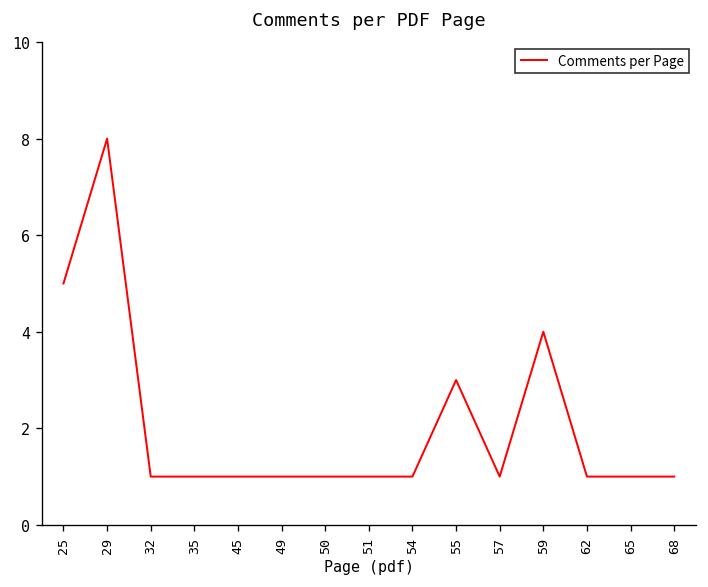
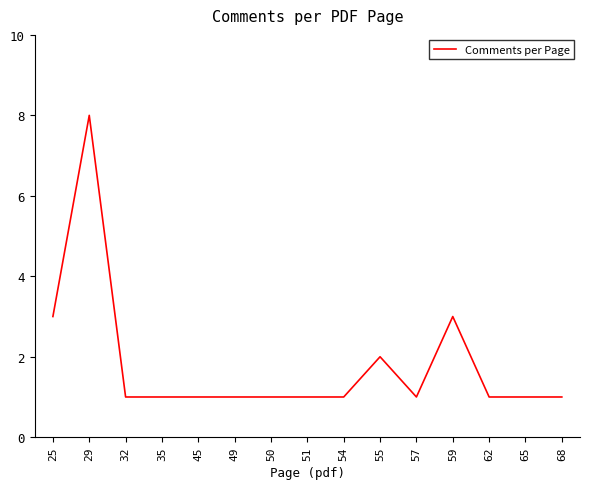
25: 5 -> 3
55: 3 -> 2
59: 4 -> 3
